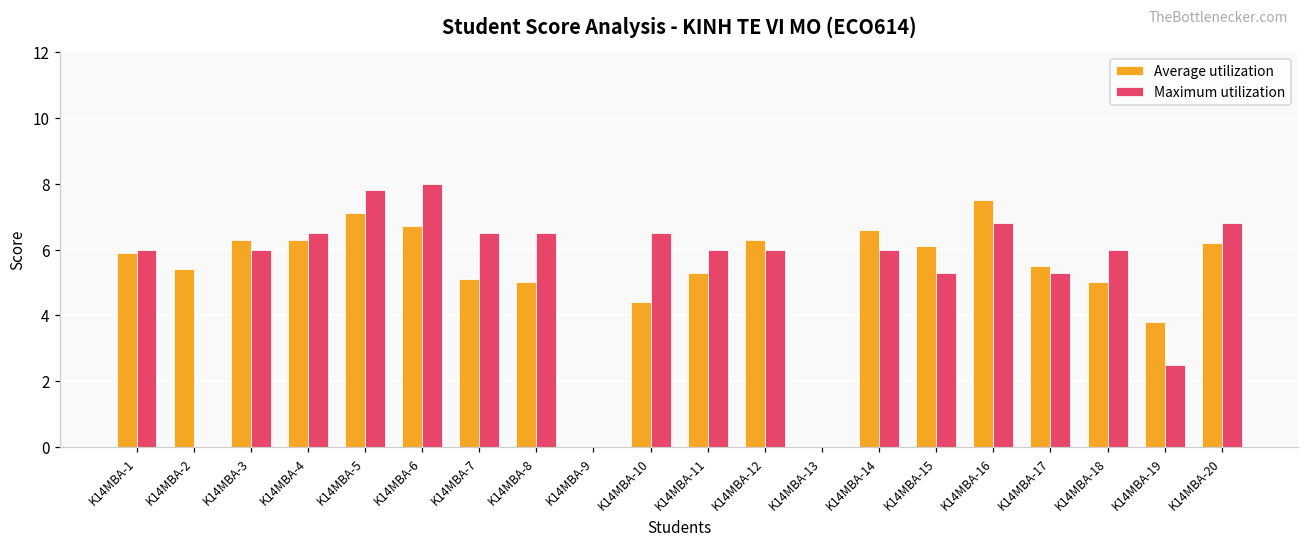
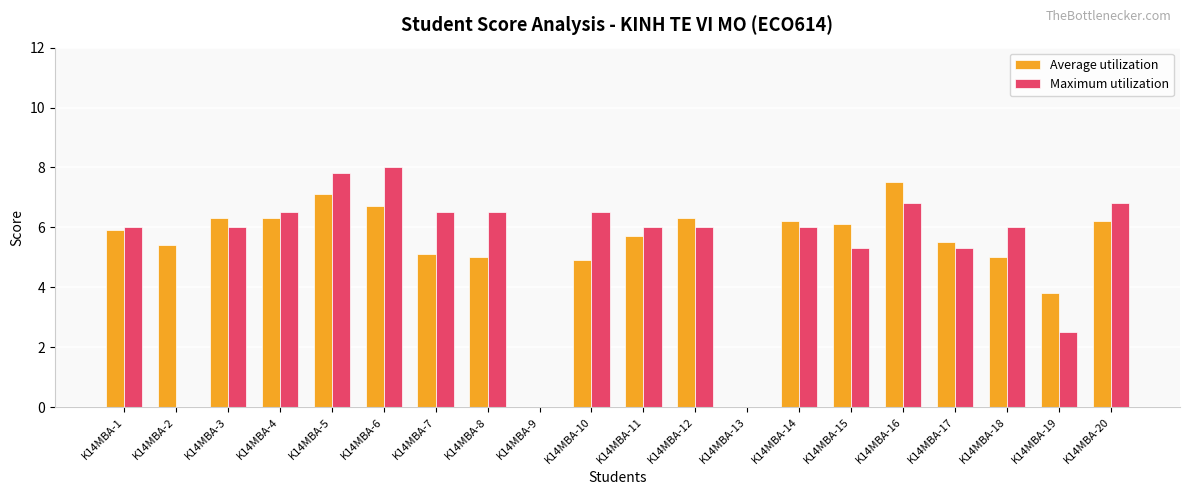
Average utilization, K14MBA-10: 4.4 -> 4.9
Average utilization, K14MBA-11: 5.3 -> 5.7
Average utilization, K14MBA-14: 6.6 -> 6.2
